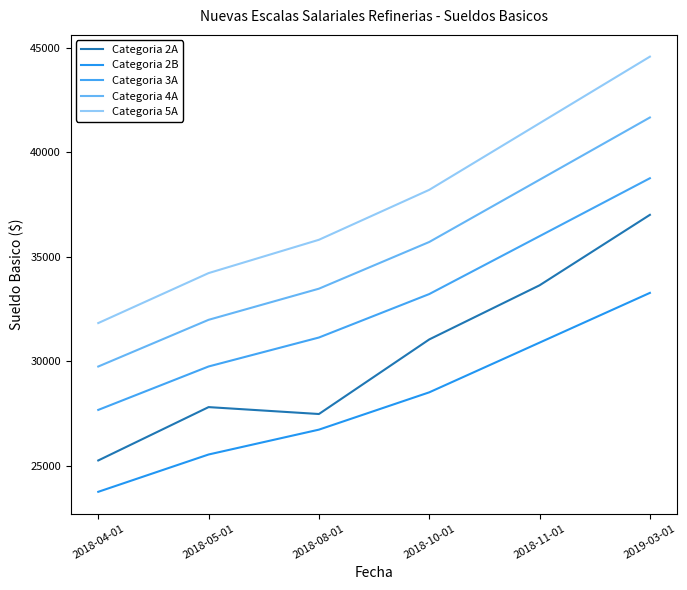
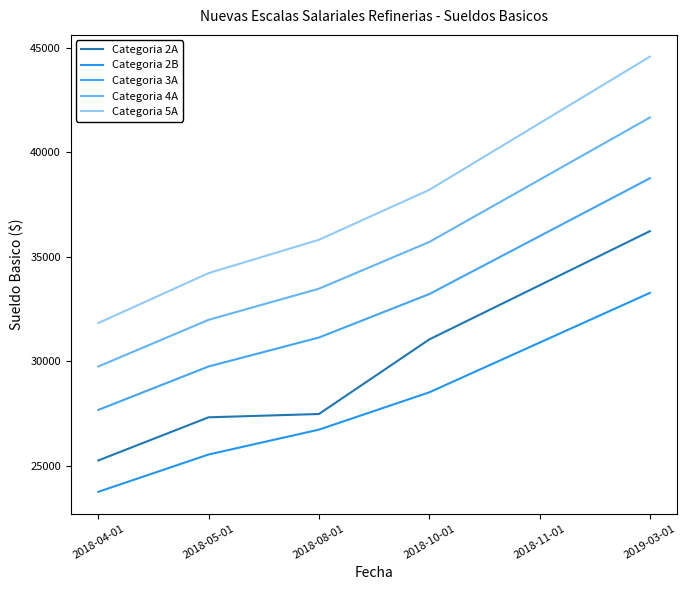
Categoria 2A, 2018-05-01: 27800 -> 27300
Categoria 2A, 2019-03-01: 37000 -> 36200
